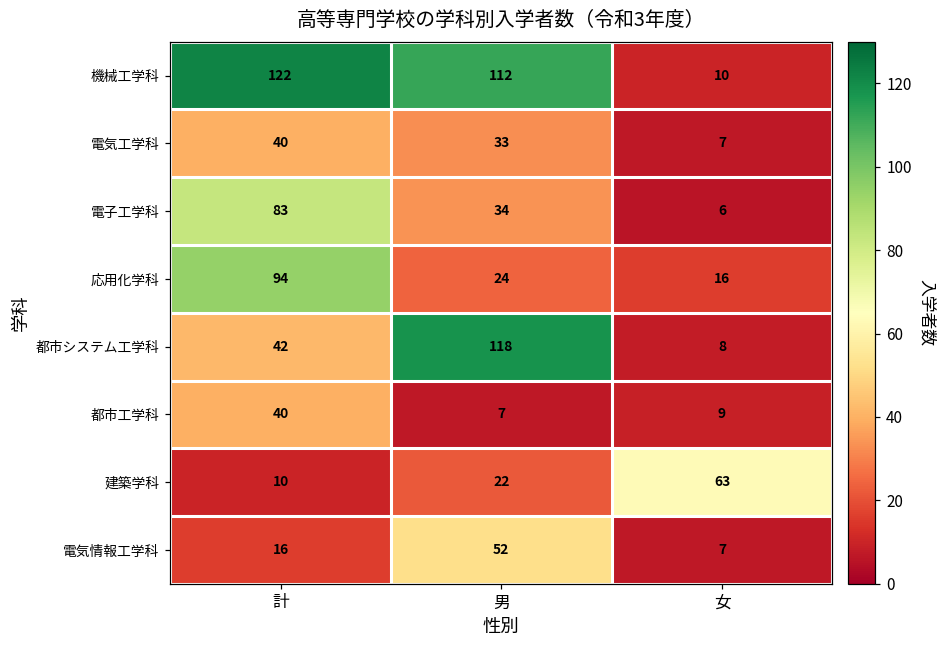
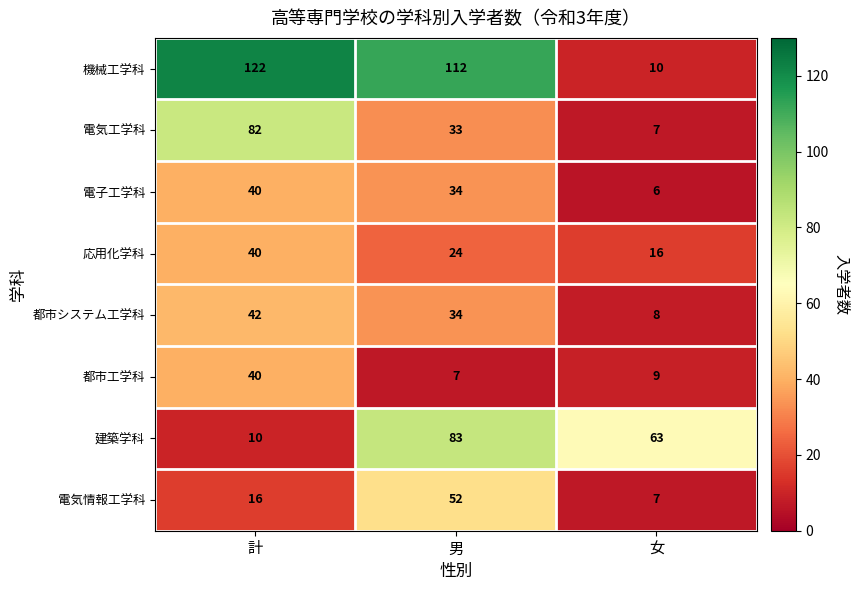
電気工学科, 計: 40 -> 82
電子工学科, 計: 83 -> 40
応用化学科, 計: 94 -> 40
都市システム工学科, 男: 118 -> 34
建築学科, 男: 22 -> 83
